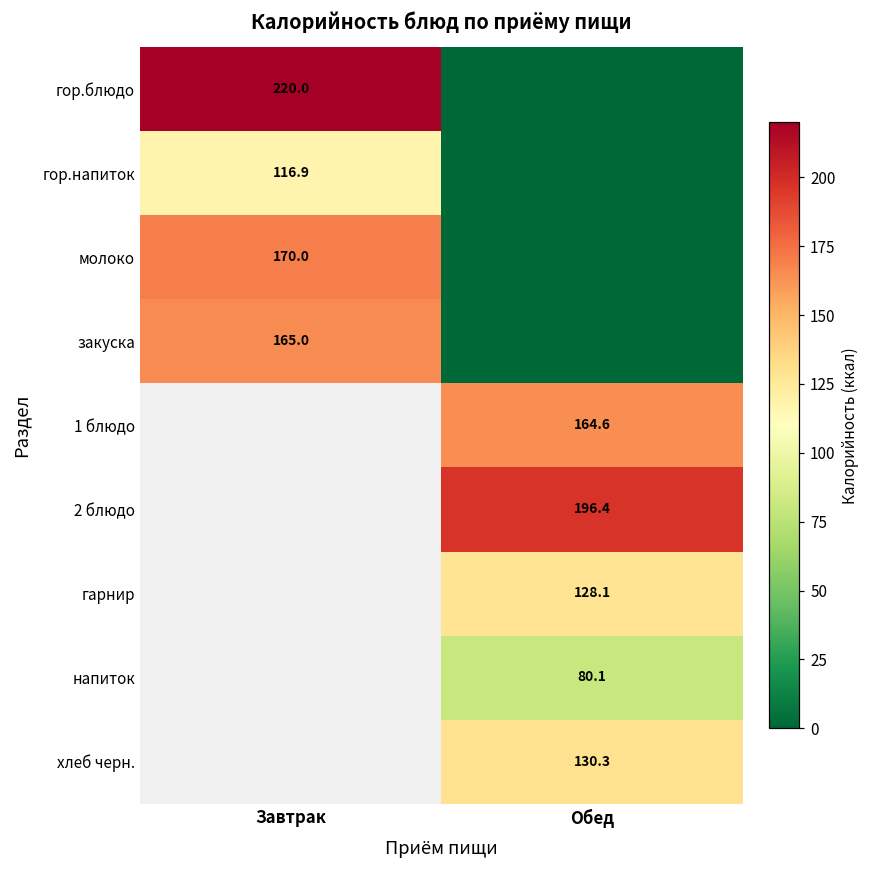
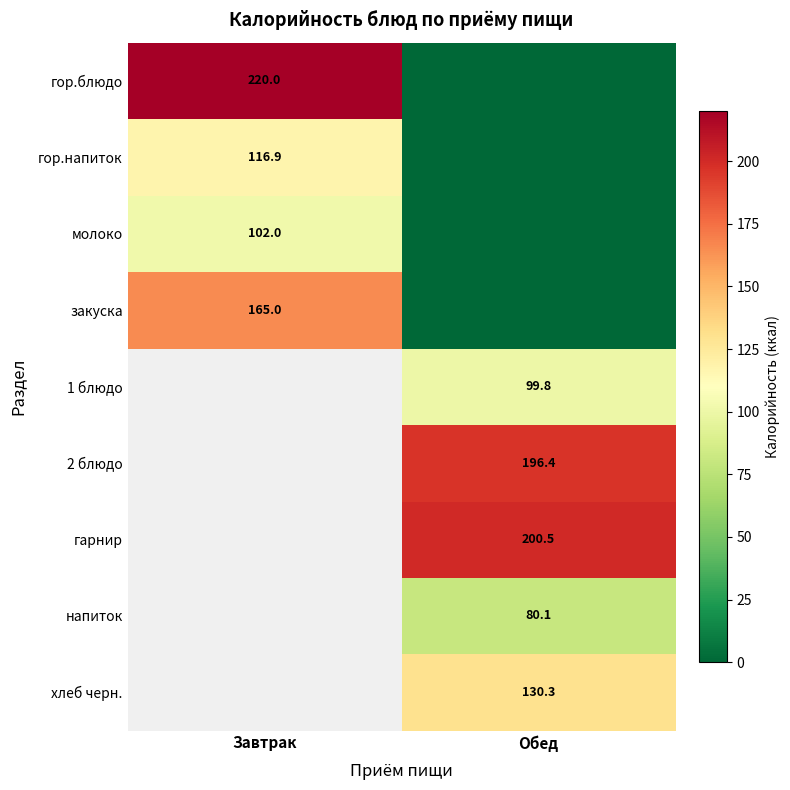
молоко, Завтрак: 170.0 -> 102.0
1 блюдо, Обед: 164.6 -> 99.8
гарнир, Обед: 128.1 -> 200.5
